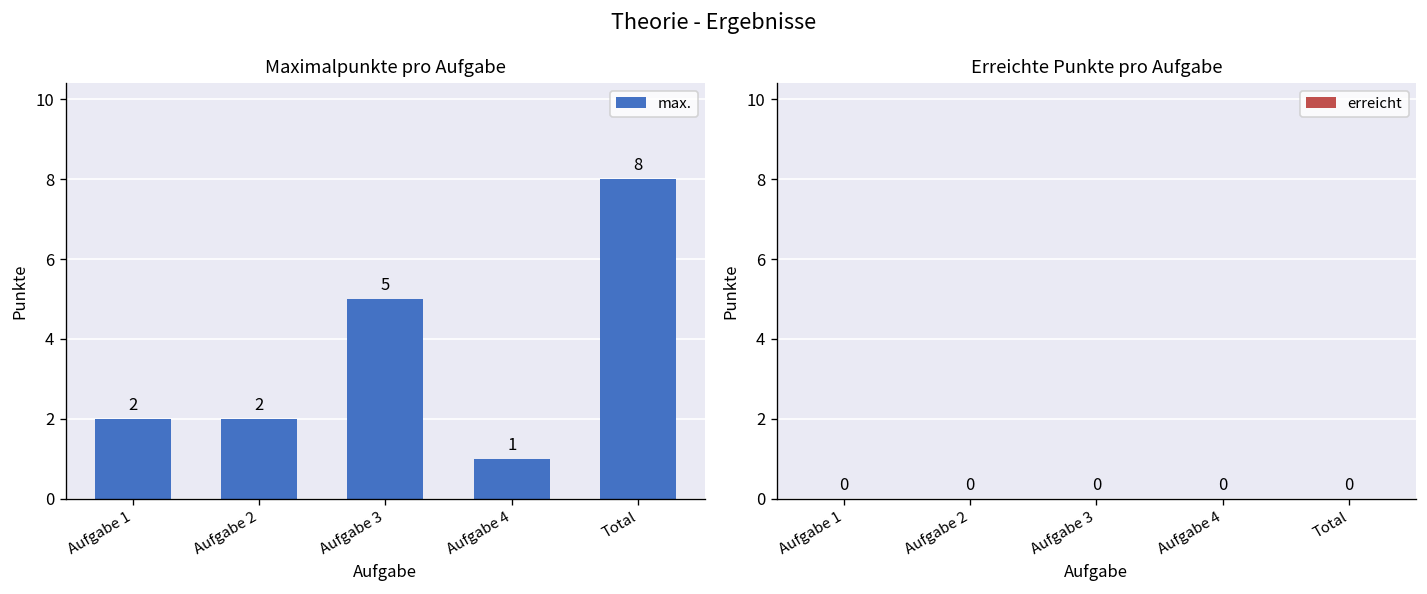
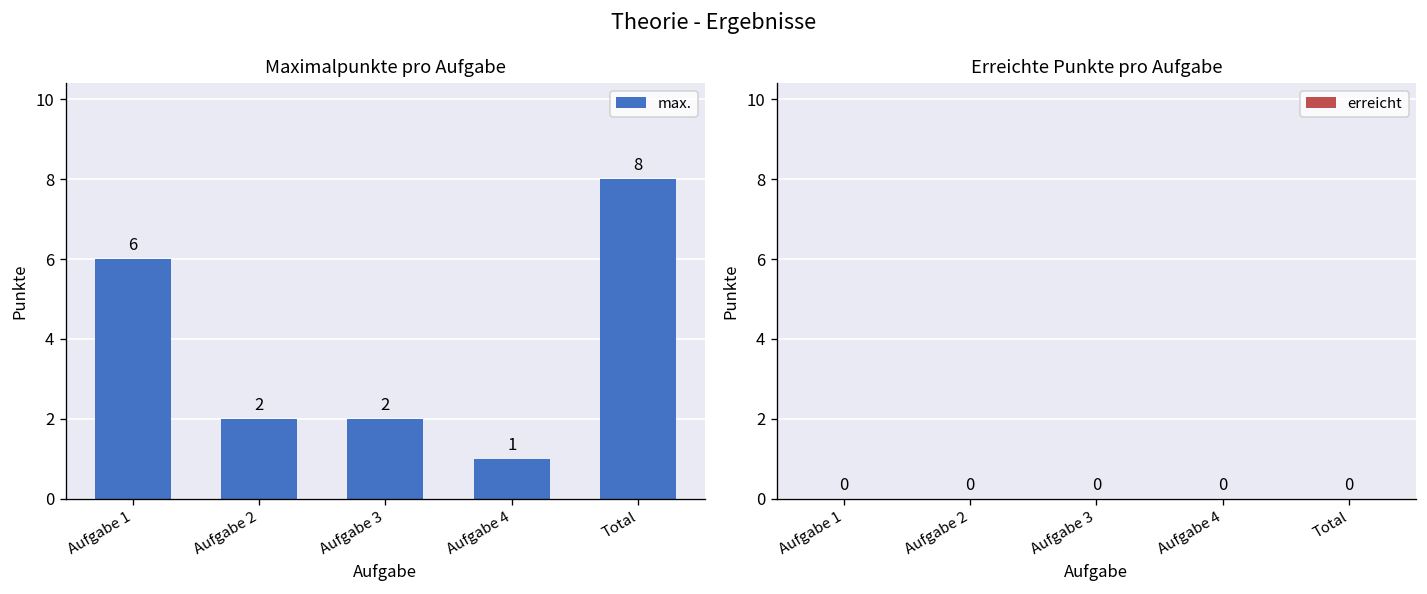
Maximalpunkte pro Aufgabe, Aufgabe 1: 2 -> 6
Maximalpunkte pro Aufgabe, Aufgabe 3: 5 -> 2
